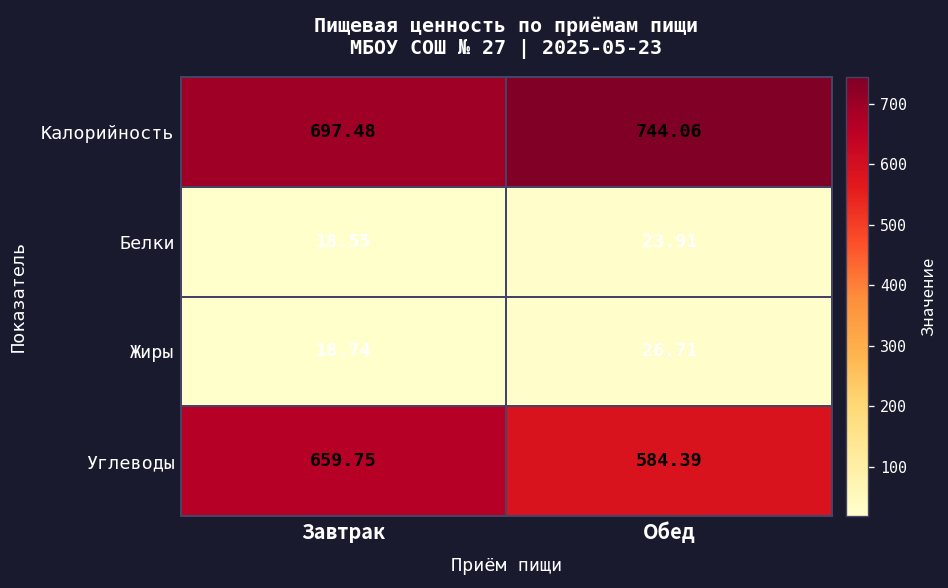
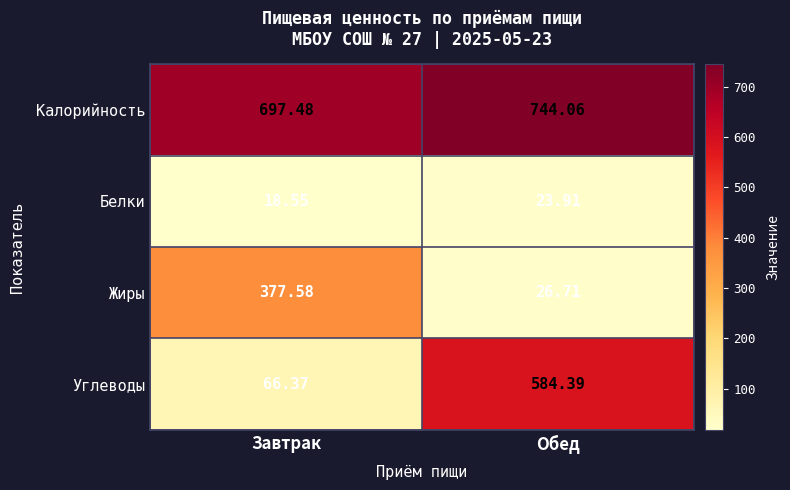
Жиры, Завтрак: 18.74 -> 377.58
Углеводы, Завтрак: 659.75 -> 66.37
